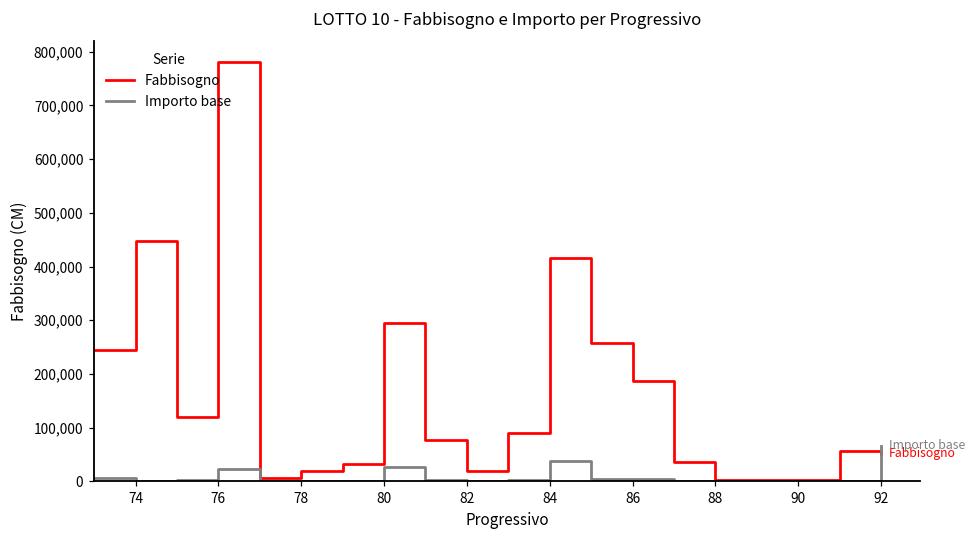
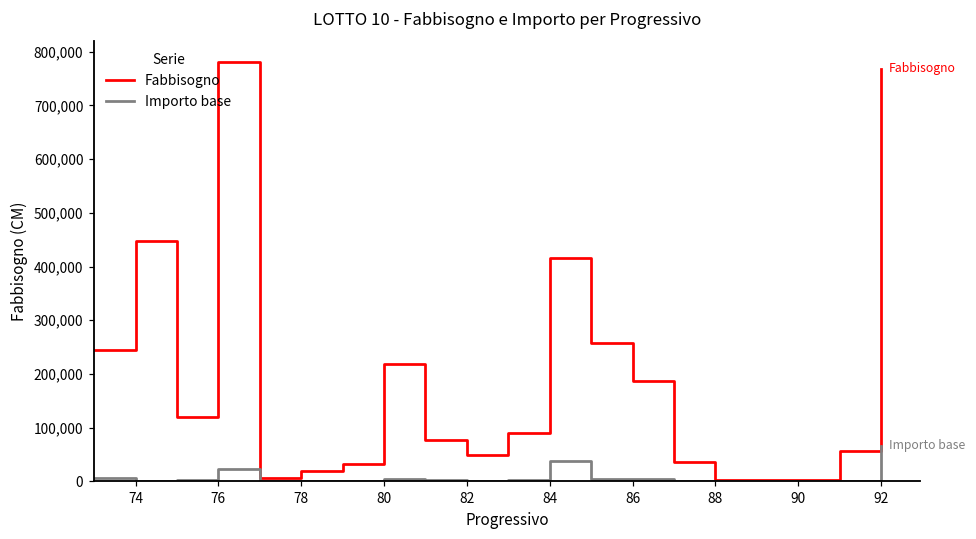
Fabbisogno, 80: 300,000 -> 220,000
Importo base, 80: 30,000 -> 0
Fabbisogno, 82: 20,000 -> 50,000
Fabbisogno, 92: 50,000 -> 770,000
